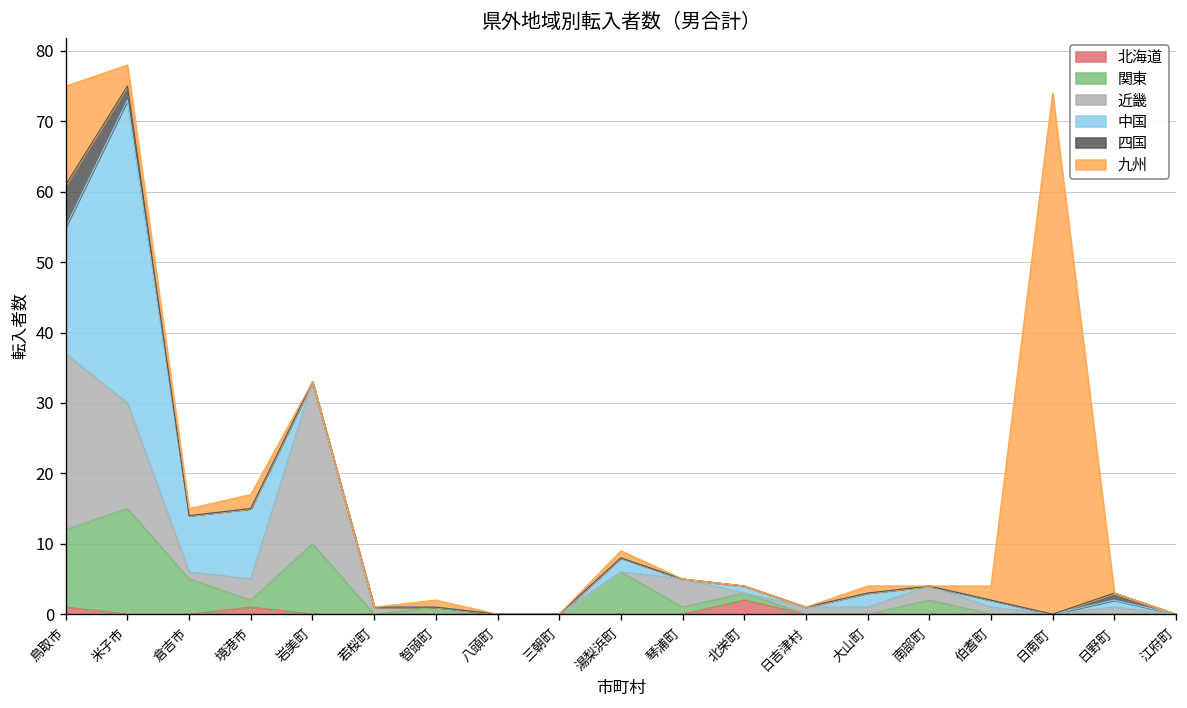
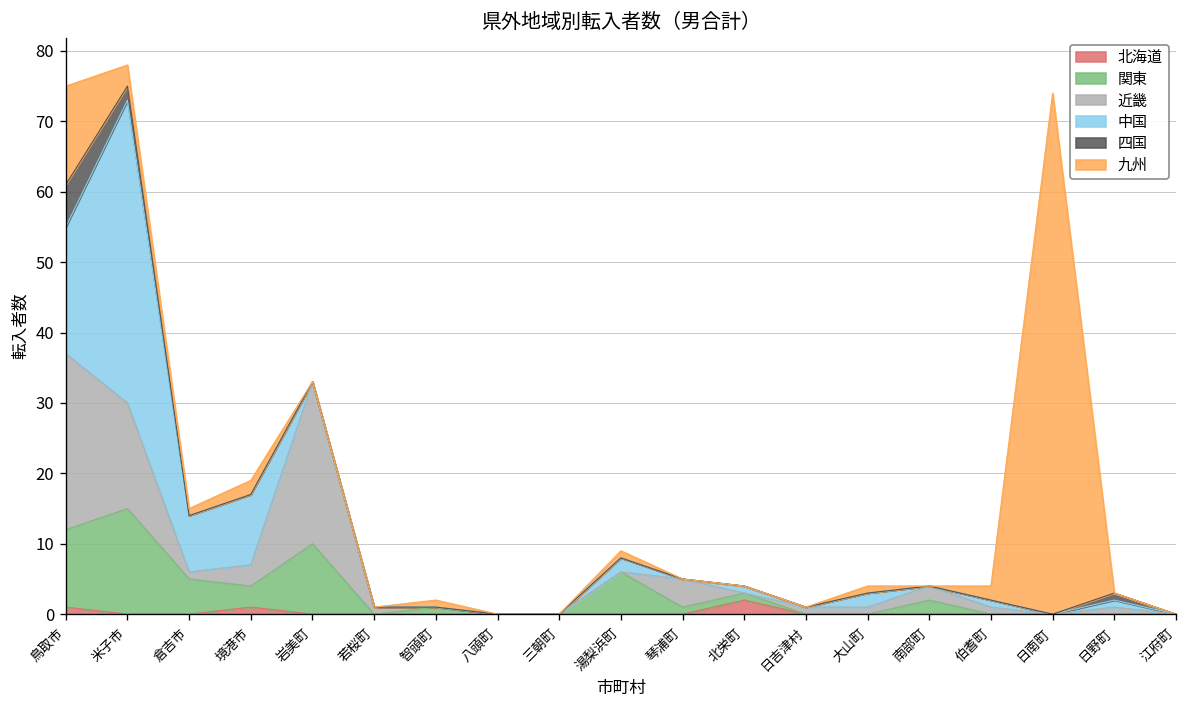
関東, 境港市: 1 -> 3
